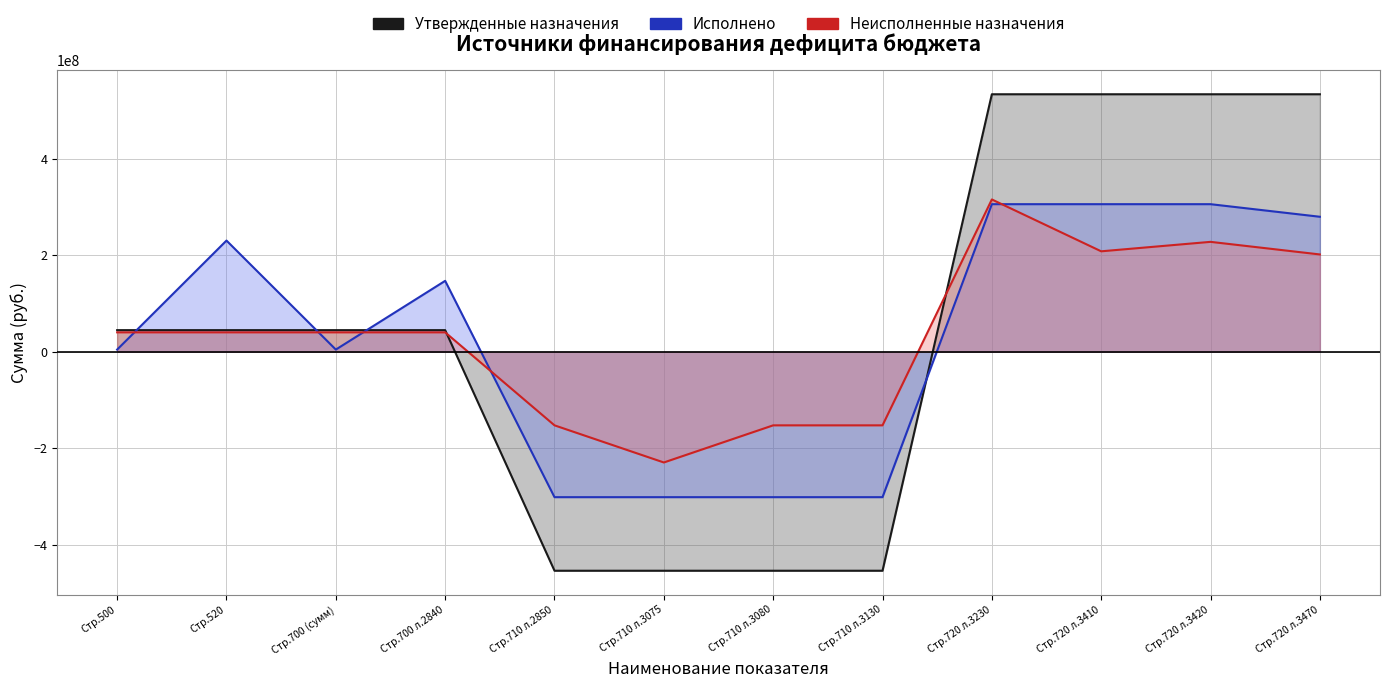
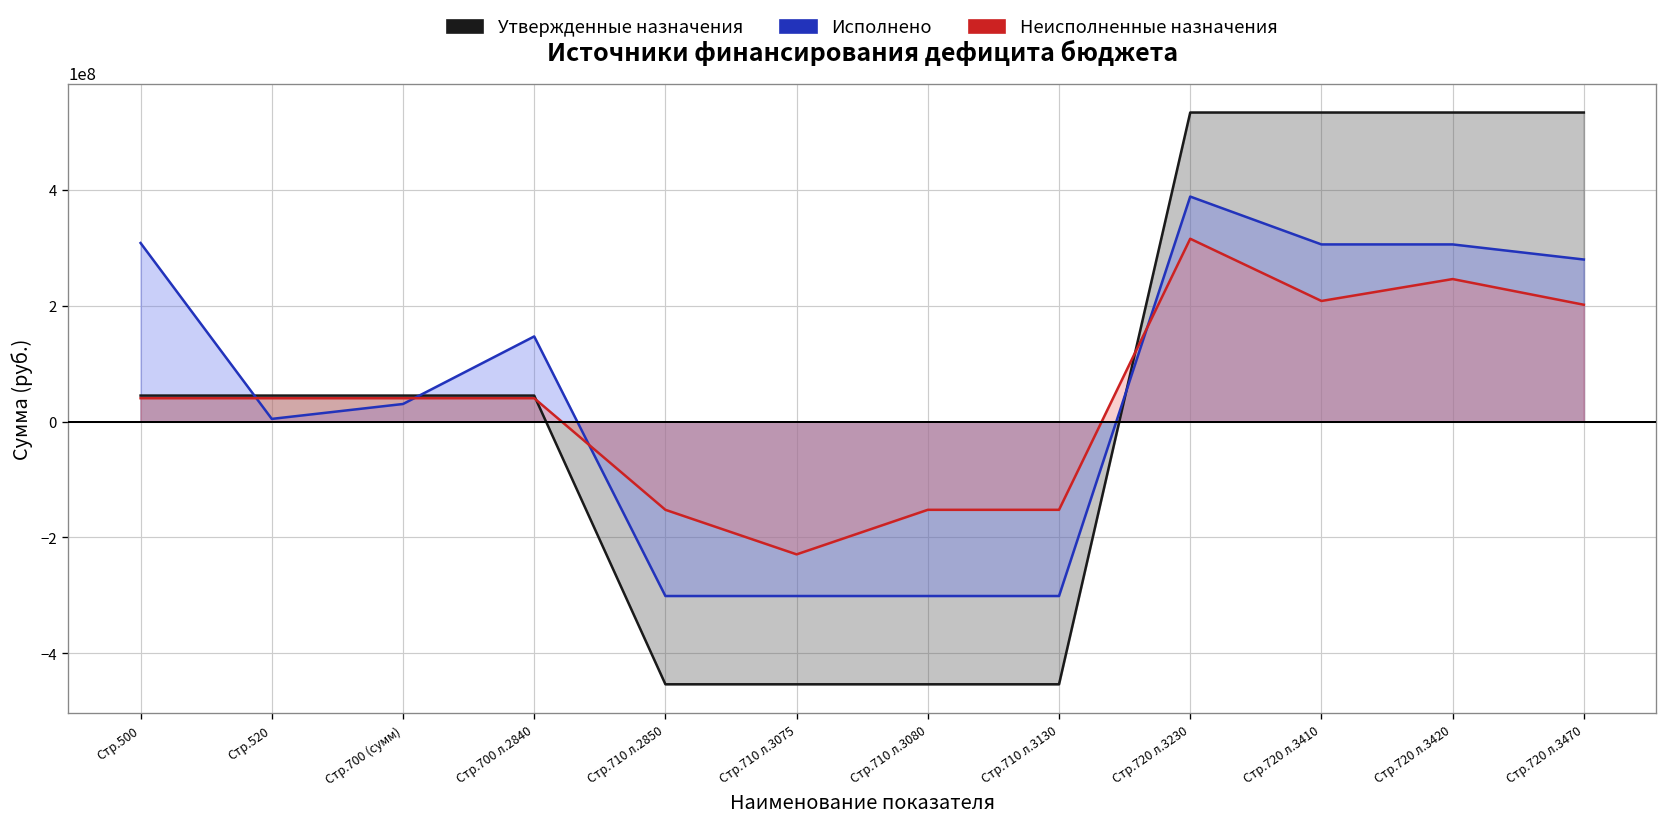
Исполнено, Стр.500: 0 -> 310000000
Исполнено, Стр.520: 230000000 -> 0
Исполнено, Стр.700 (сумм): 0 -> 30000000
Исполнено, Стр.720 л.3230: 310000000 -> 390000000
Неисполненные назначения, Стр.720 л.3420: 230000000 -> 250000000
